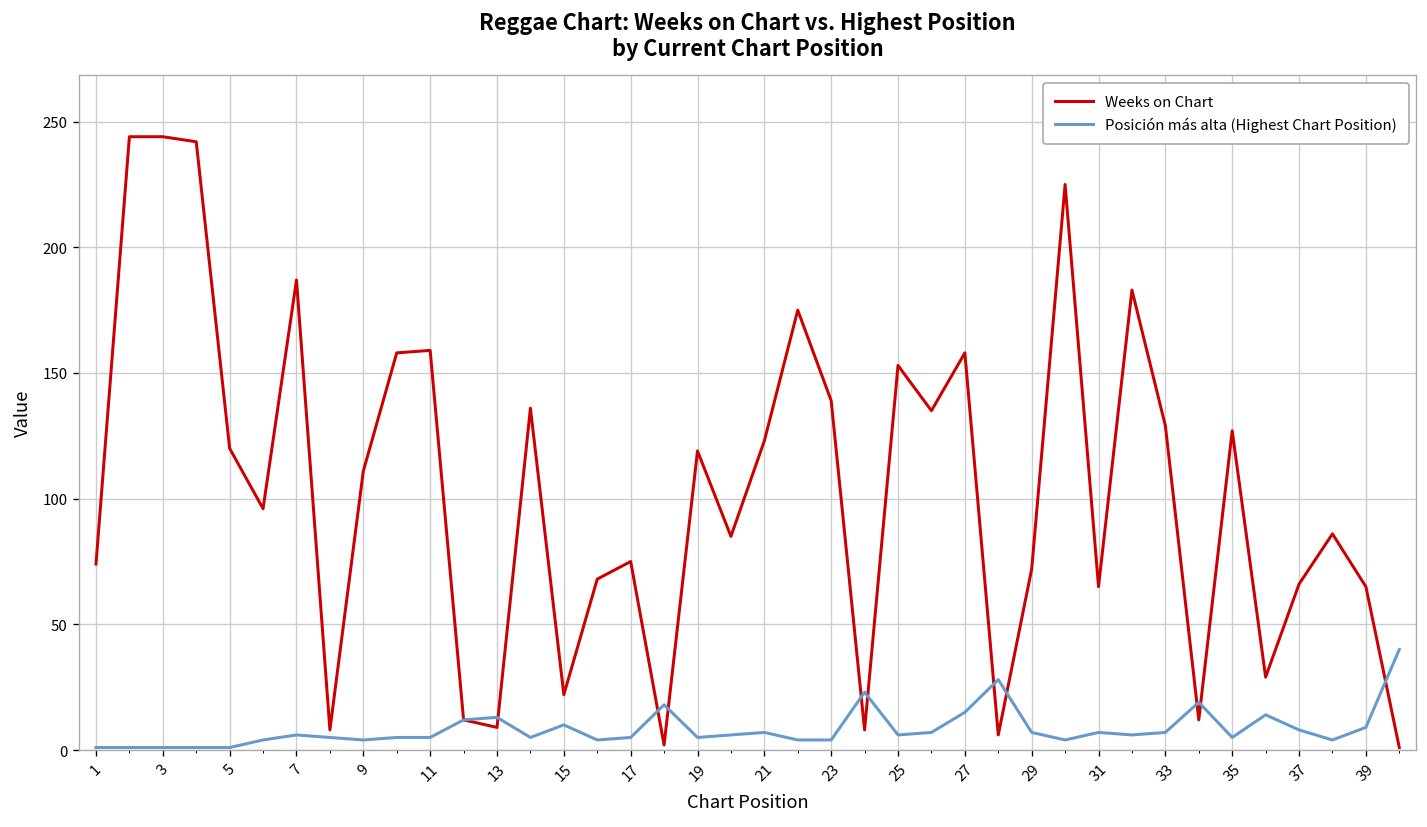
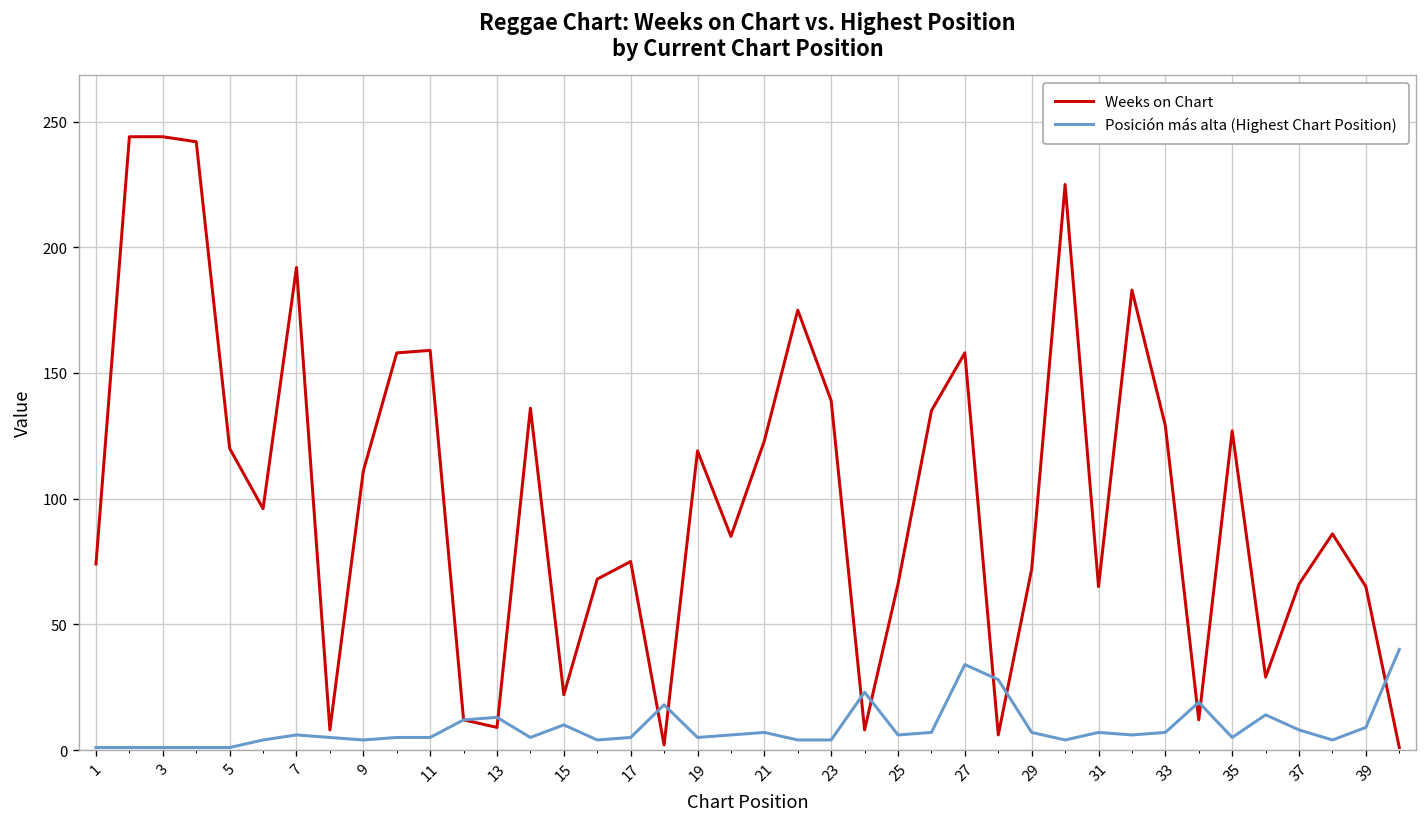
Weeks on Chart, 7: 187 -> 192
Weeks on Chart, 25: 153 -> 66
Posición más alta (Highest Chart Position), 27: 15 -> 34
